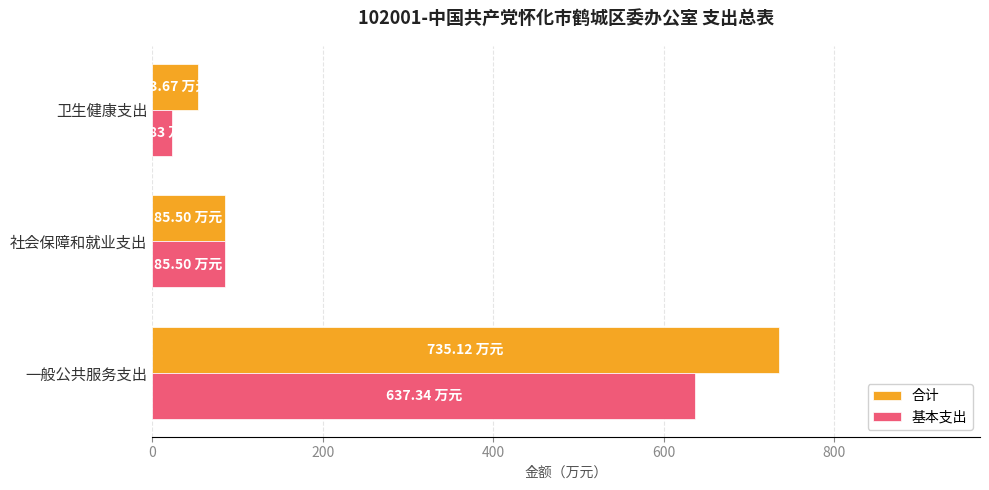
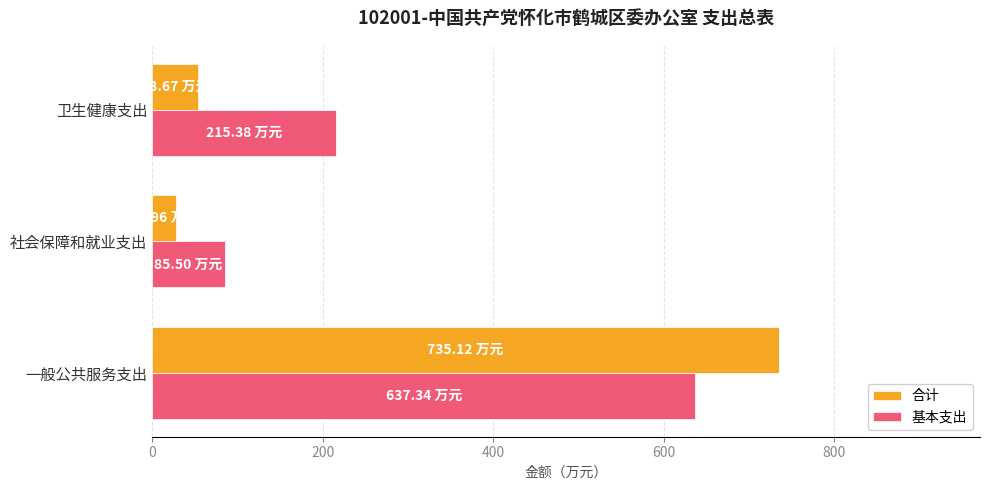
基本支出, 卫生健康支出: 20 -> 220
合计, 社会保障和就业支出: 90 -> 30
